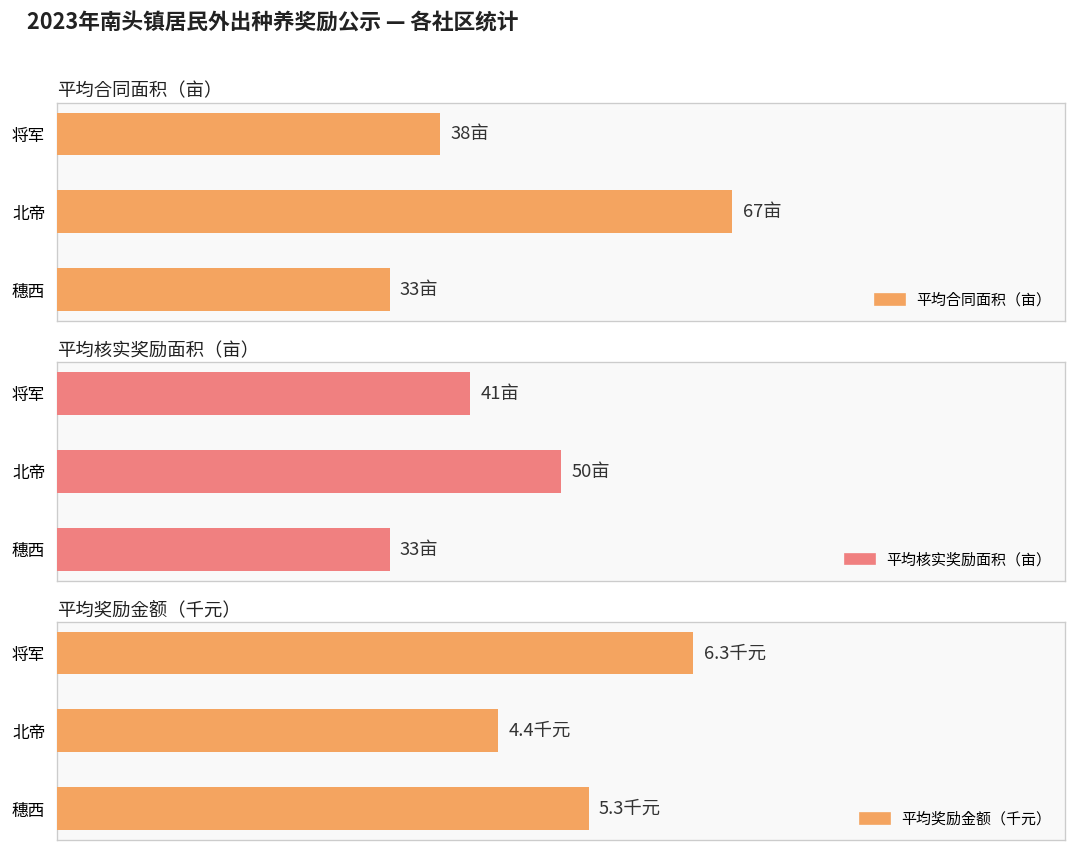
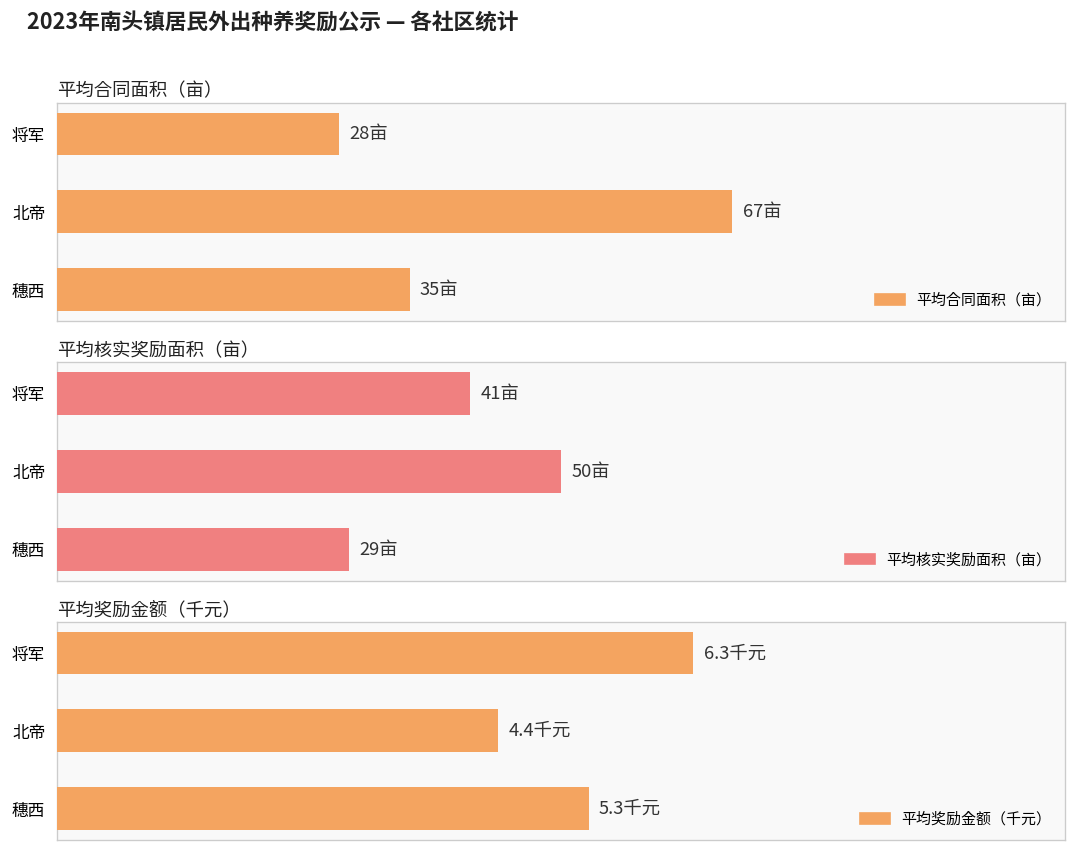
平均合同面积（亩）, 将军: 38亩 -> 28亩
平均合同面积（亩）, 穗西: 33亩 -> 35亩
平均核实奖励面积（亩）, 穗西: 33亩 -> 29亩
